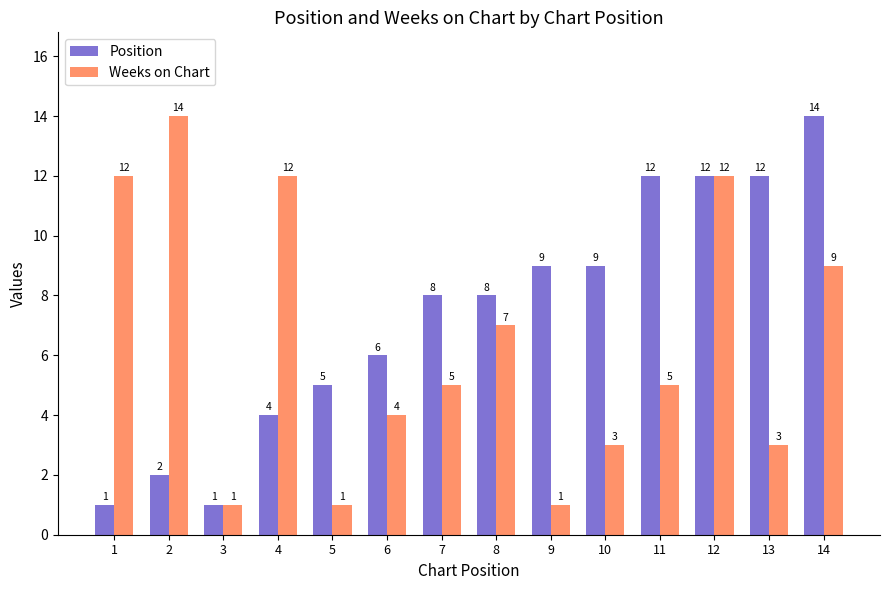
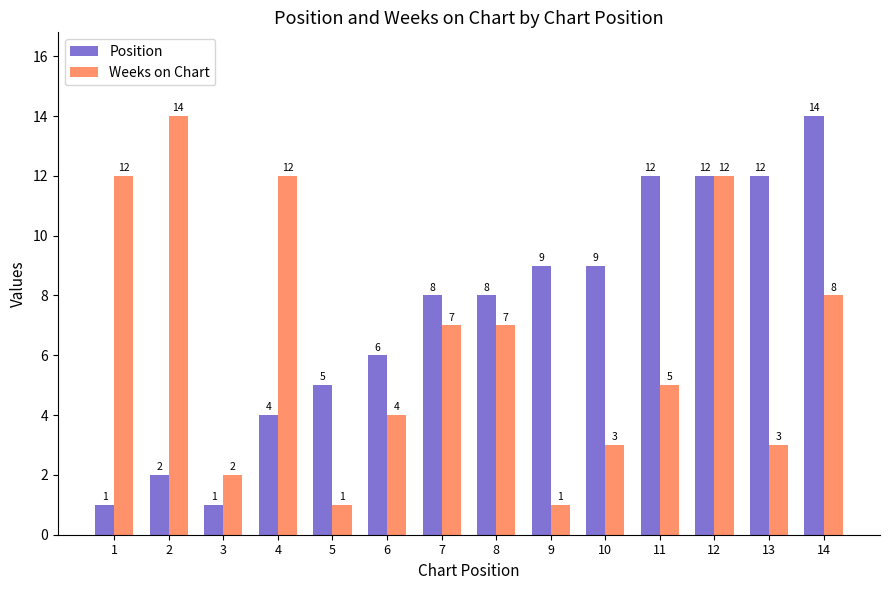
Weeks on Chart, 3: 1 -> 2
Weeks on Chart, 7: 5 -> 7
Weeks on Chart, 14: 9 -> 8
